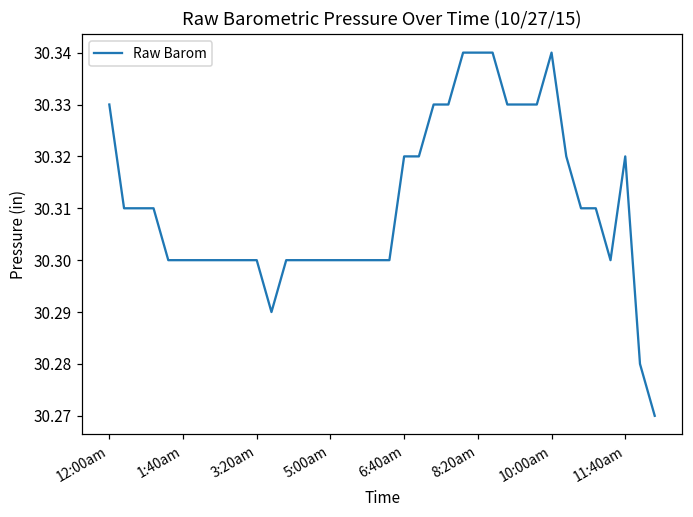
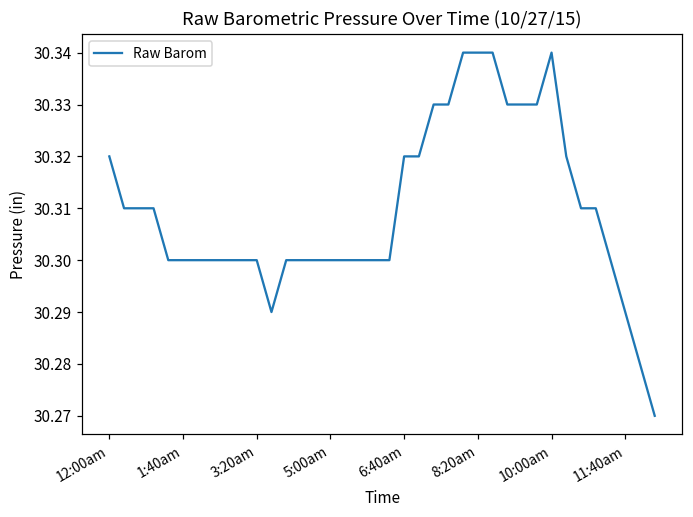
12:00am: 30.33 -> 30.32
11:40am: 30.32 -> 30.29
